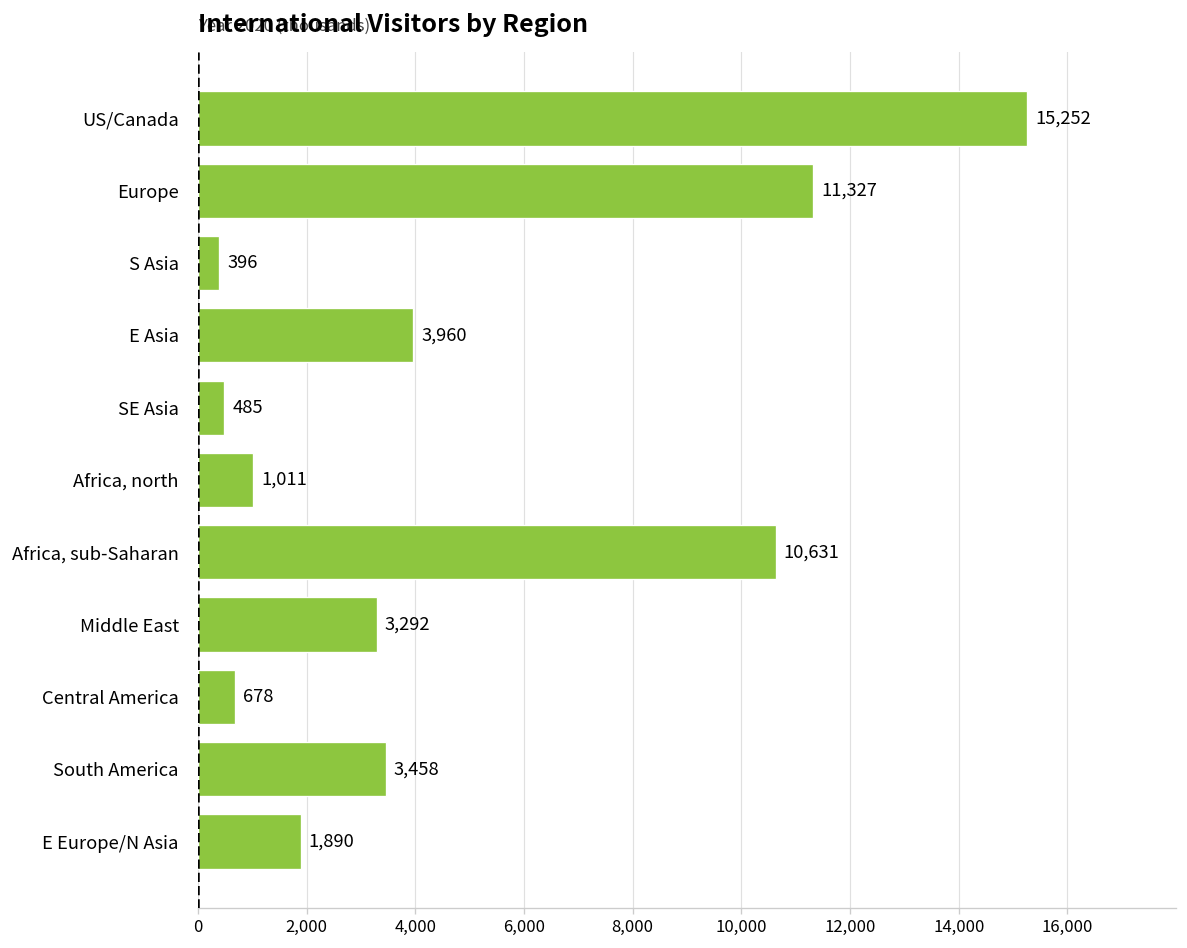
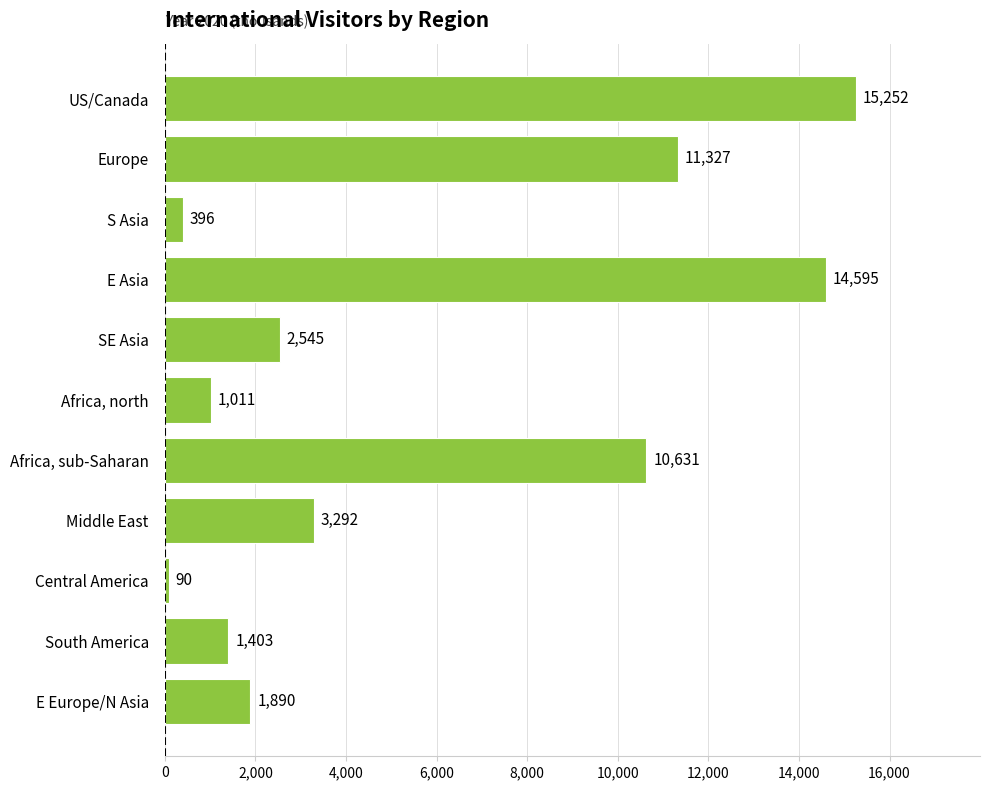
E Asia: 3,960 -> 14,595
SE Asia: 485 -> 2,545
Central America: 678 -> 90
South America: 3,458 -> 1,403
